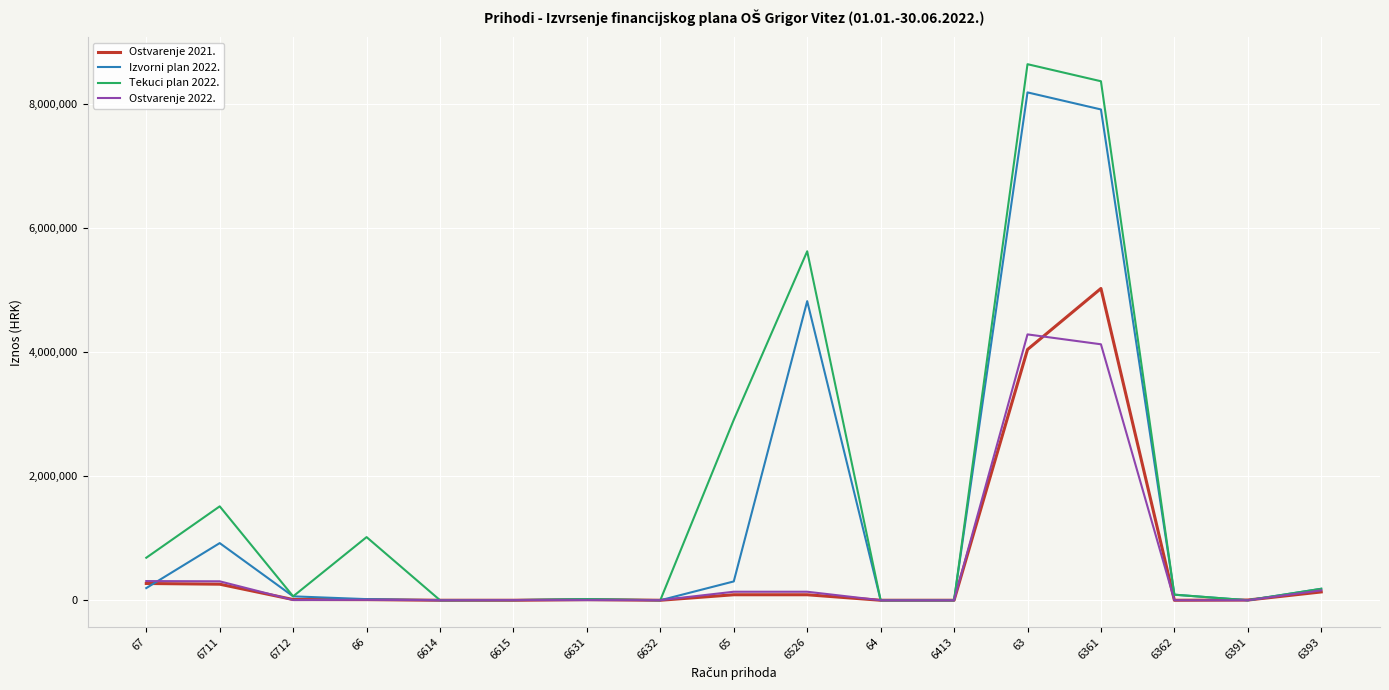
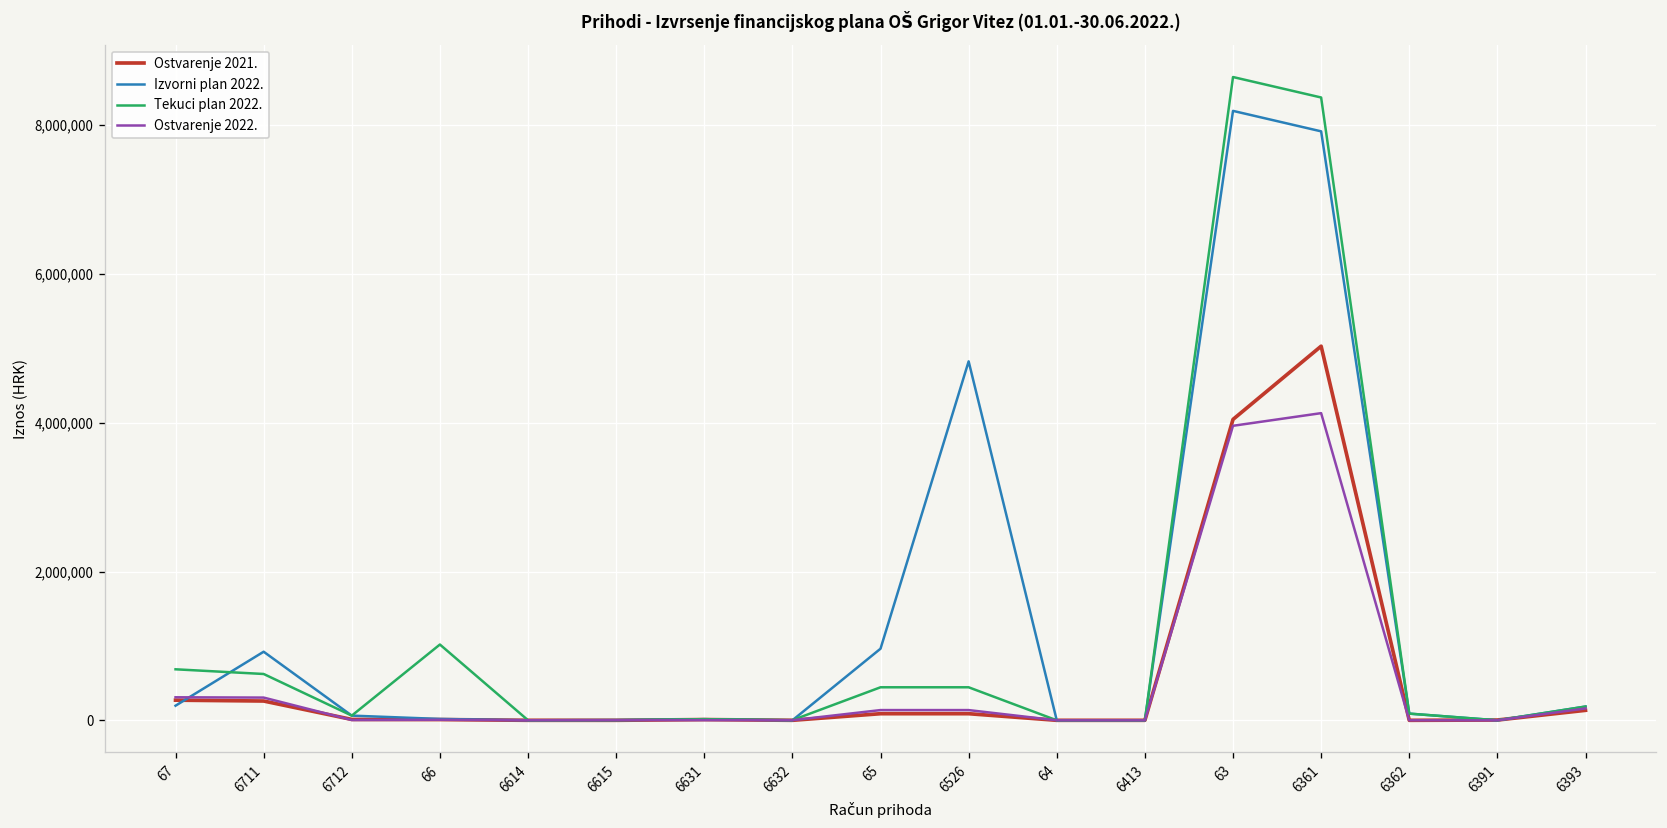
Tekuci plan 2022., 6711: 1,500,000 -> 600,000
Izvorni plan 2022., 65: 300,000 -> 1,000,000
Tekuci plan 2022., 65: 2,900,000 -> 400,000
Tekuci plan 2022., 6526: 5,600,000 -> 400,000
Ostvarenje 2022., 63: 4,300,000 -> 4,000,000
